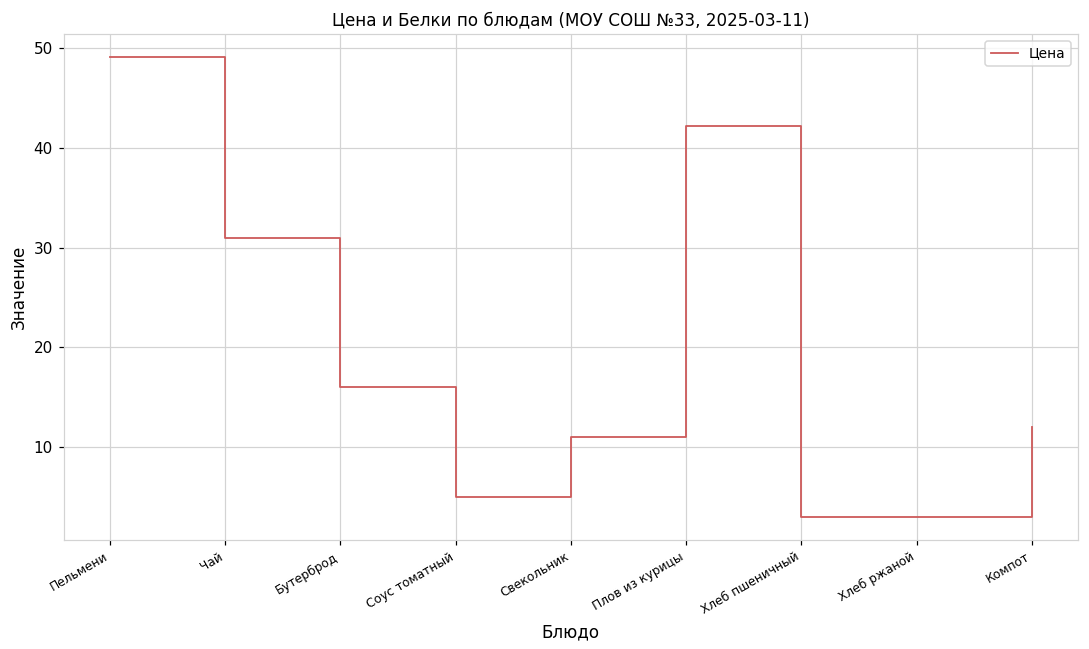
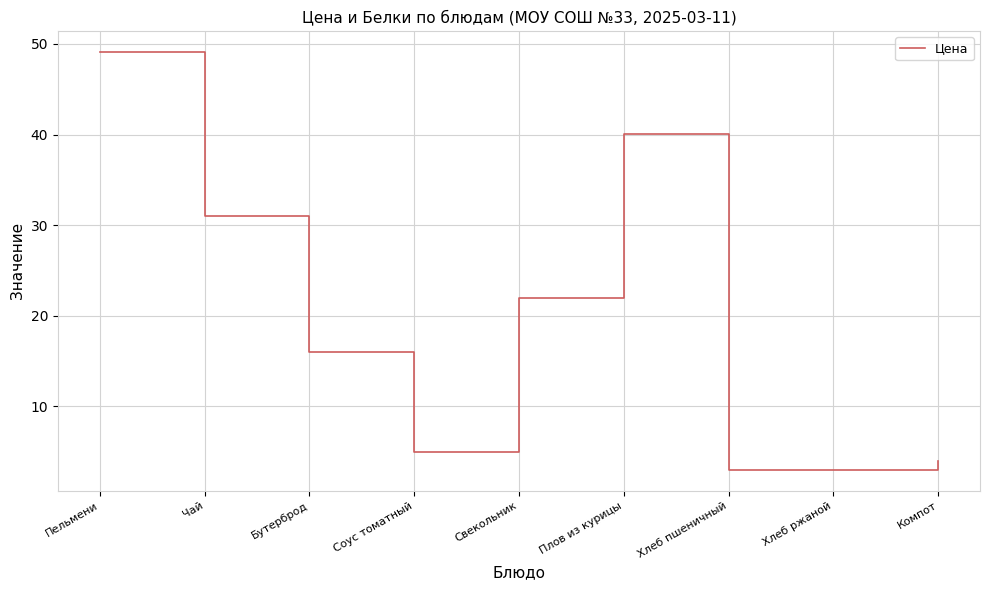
Свекольник: 11 -> 22
Плов из курицы: 42 -> 40
Компот: 12 -> 4
